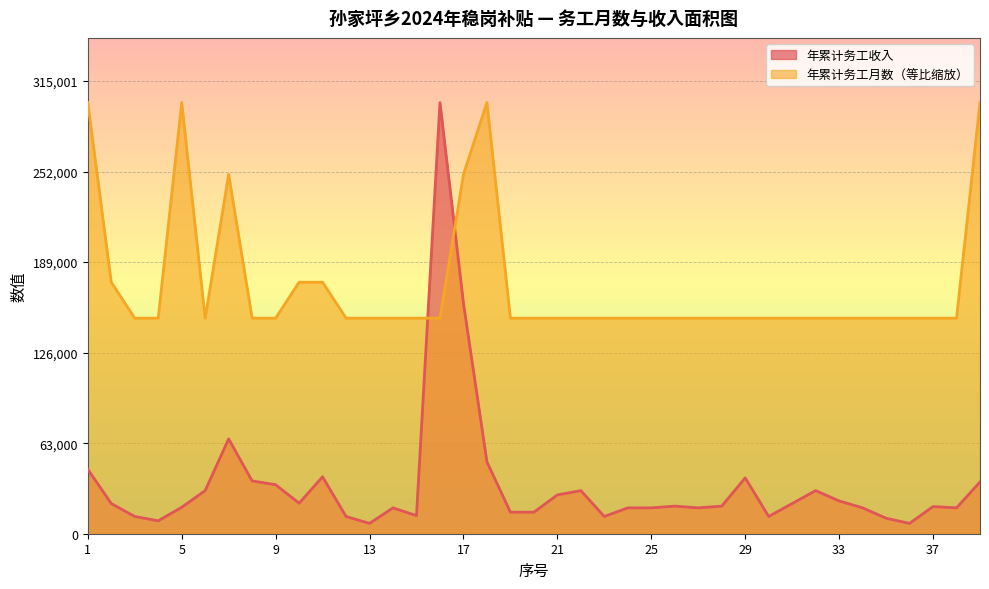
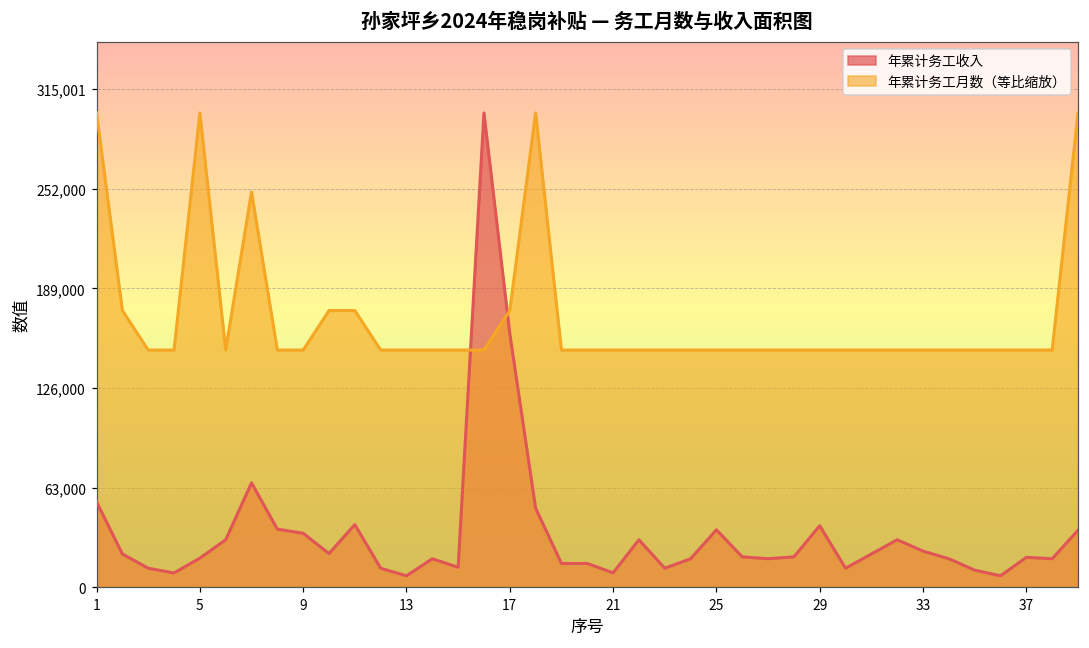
年累计务工收入, 1: 45,000 -> 54,000
年累计务工月数（等比缩放）, 17: 250,000 -> 175,000
年累计务工收入, 21: 27,000 -> 9,000
年累计务工收入, 25: 18,000 -> 36,000
